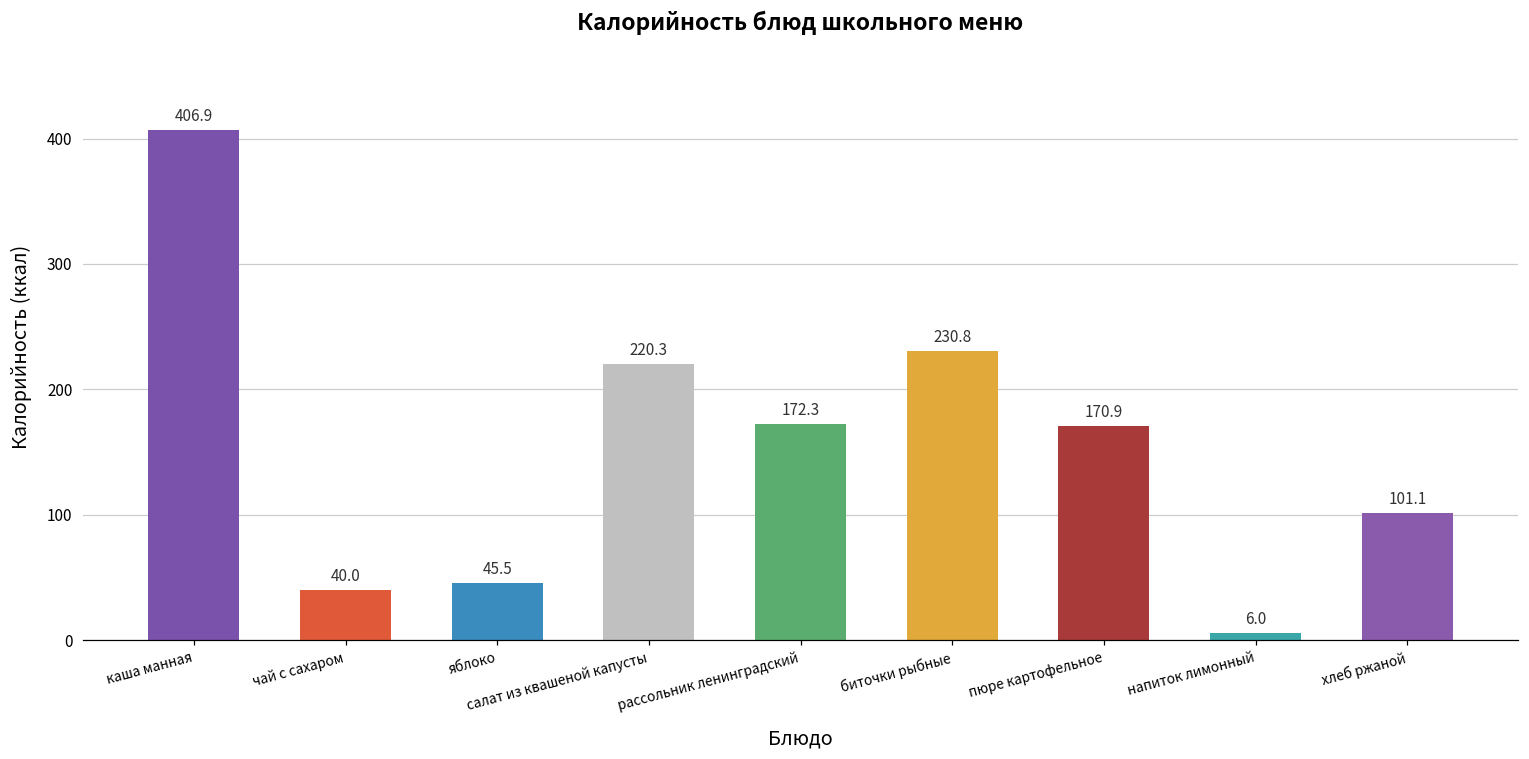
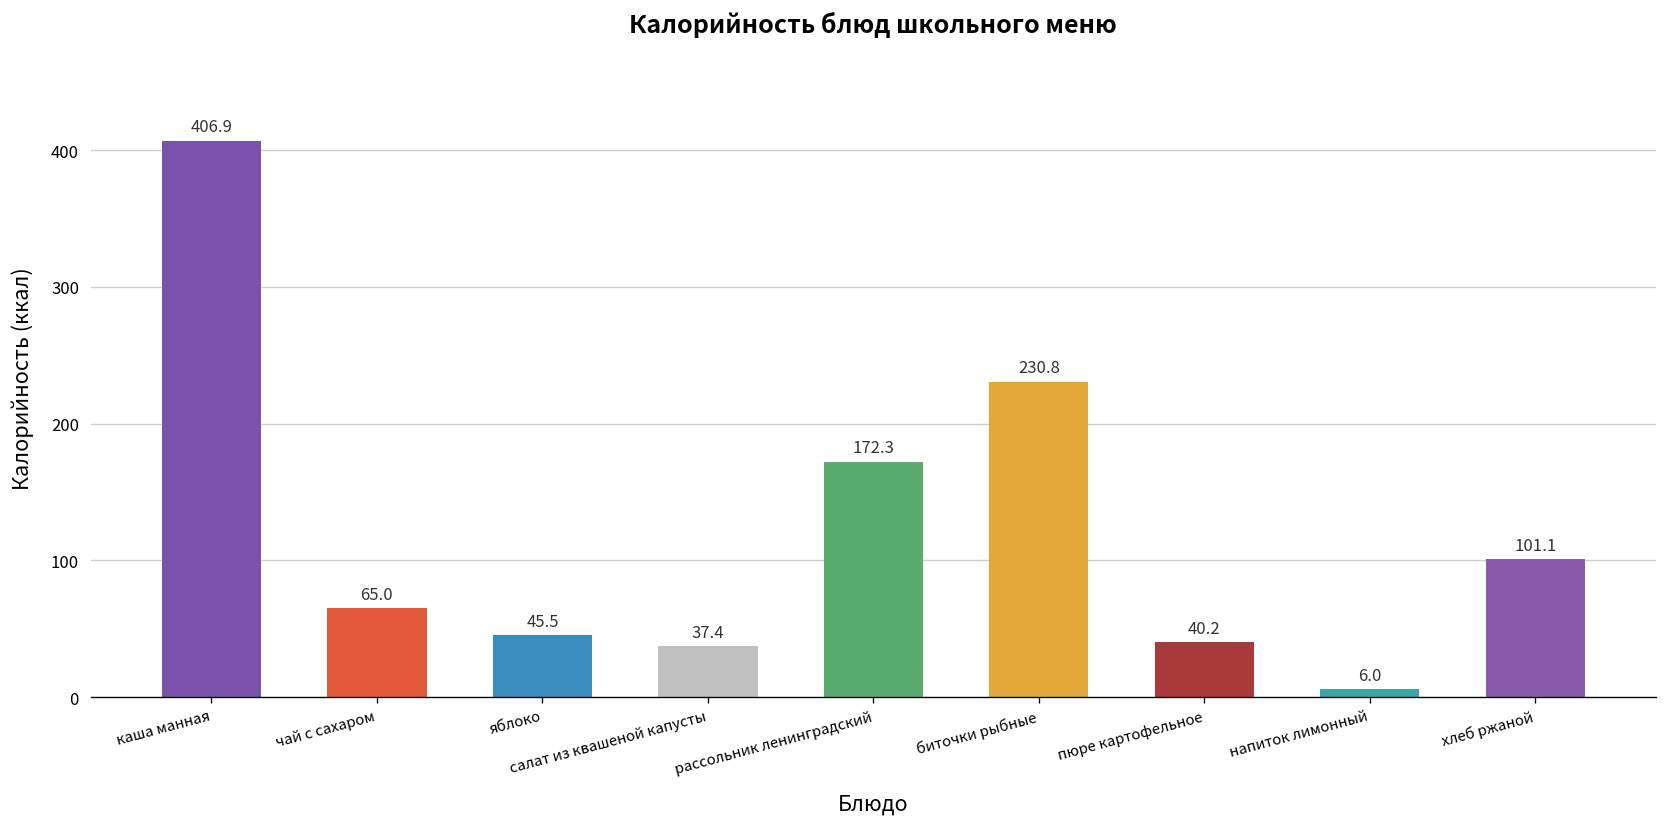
чай с сахаром: 40.0 -> 65.0
салат из квашеной капусты: 220.3 -> 37.4
пюре картофельное: 170.9 -> 40.2
